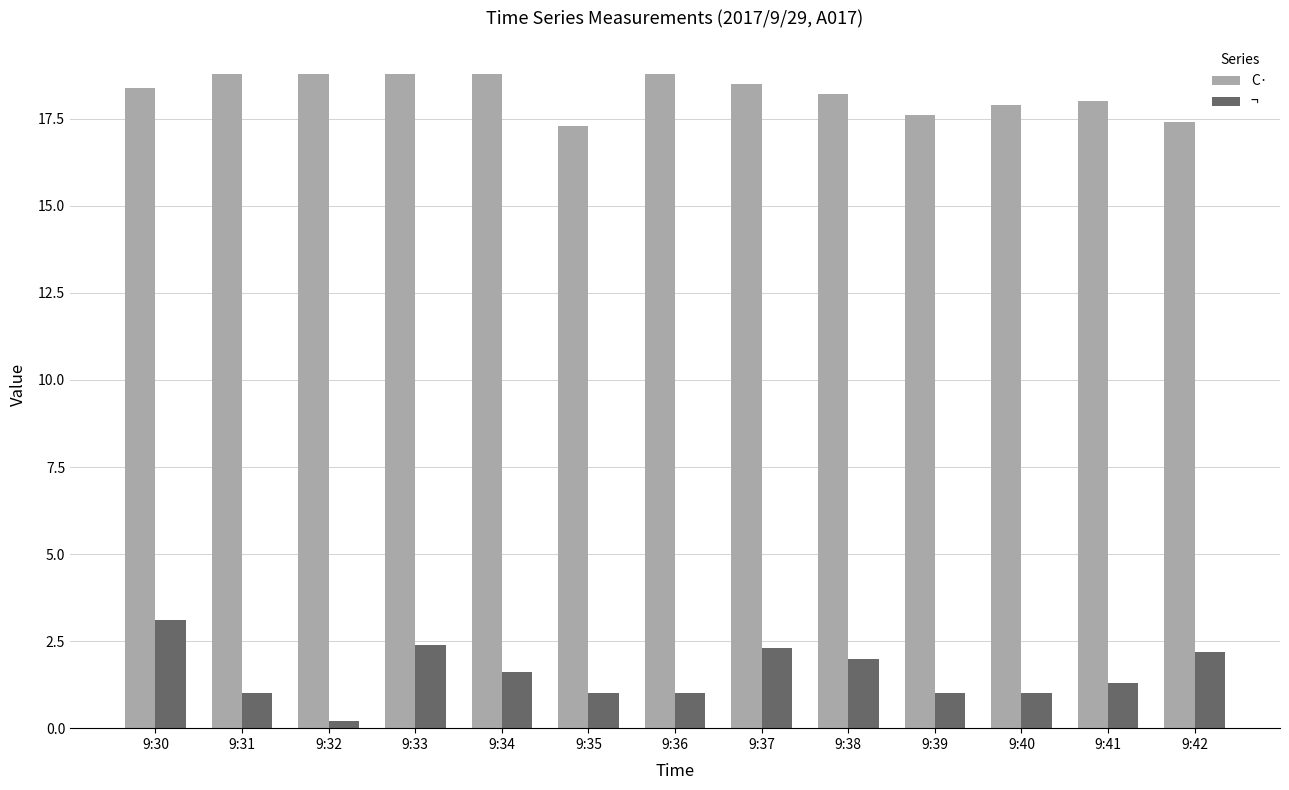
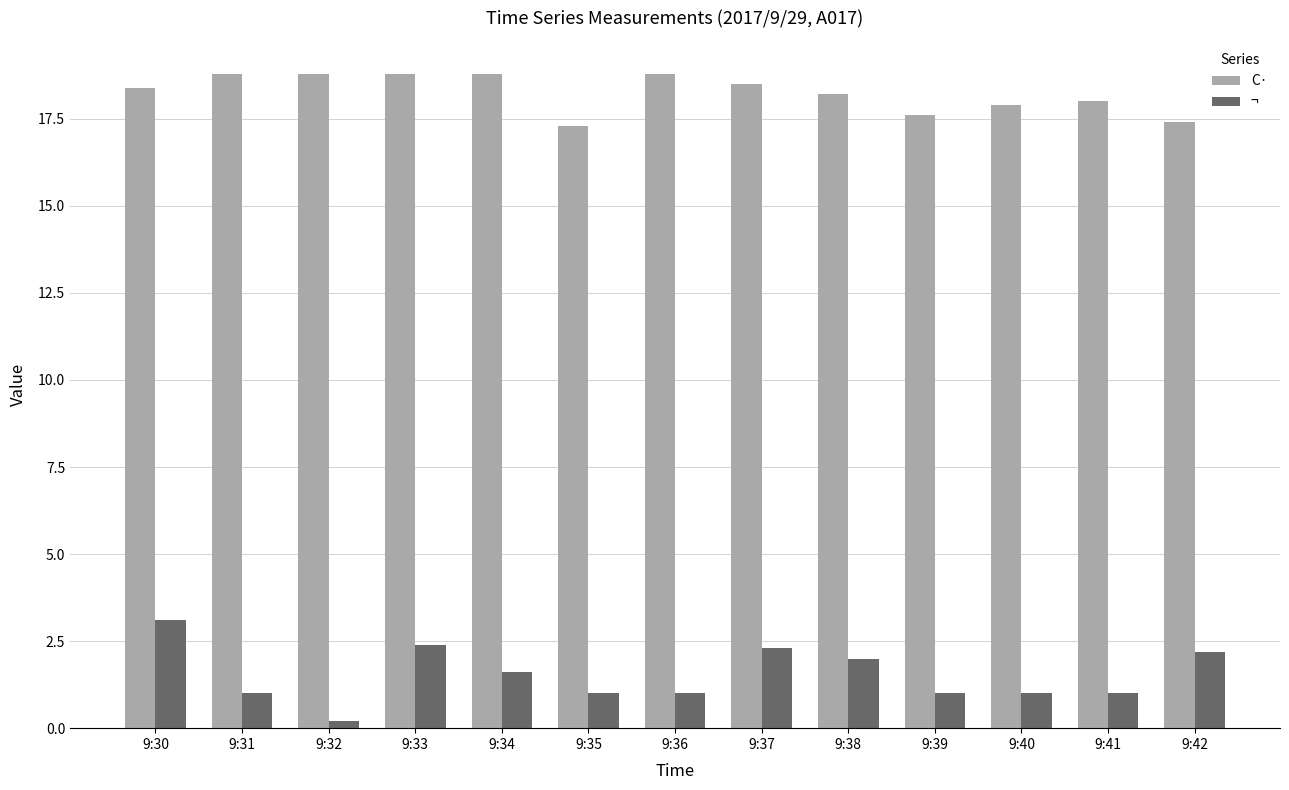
¬, 9:41: 1.3 -> 1.0
